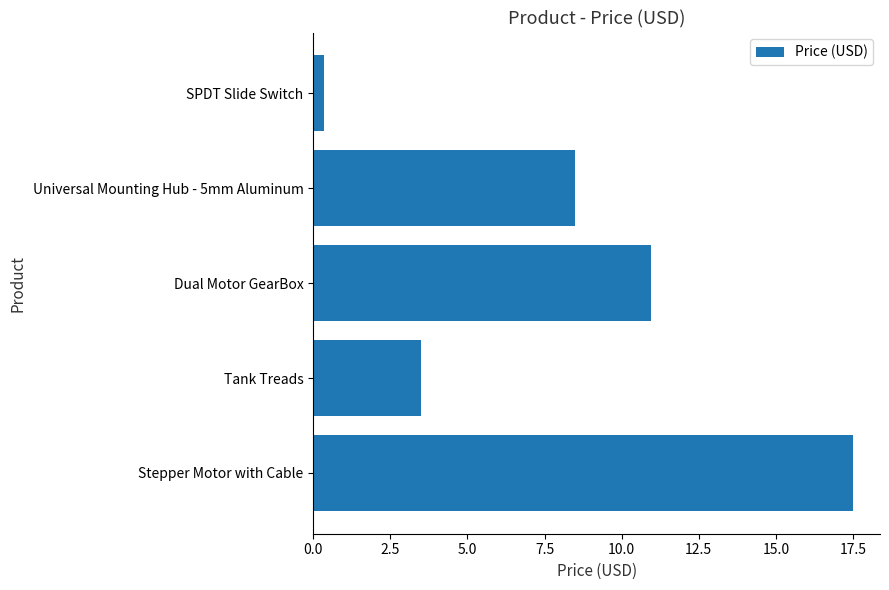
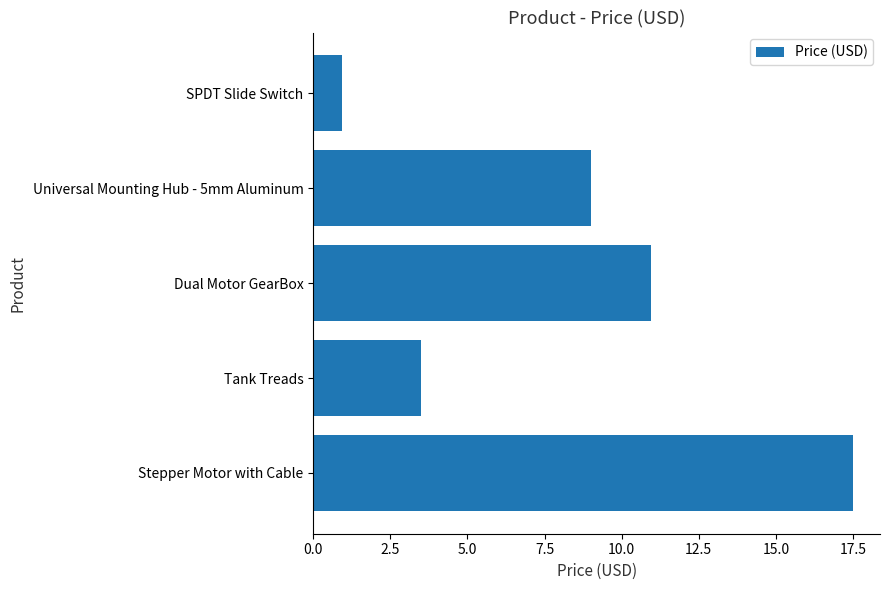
SPDT Slide Switch: 0.3 -> 1.0
Universal Mounting Hub - 5mm Aluminum: 8.5 -> 9.0
